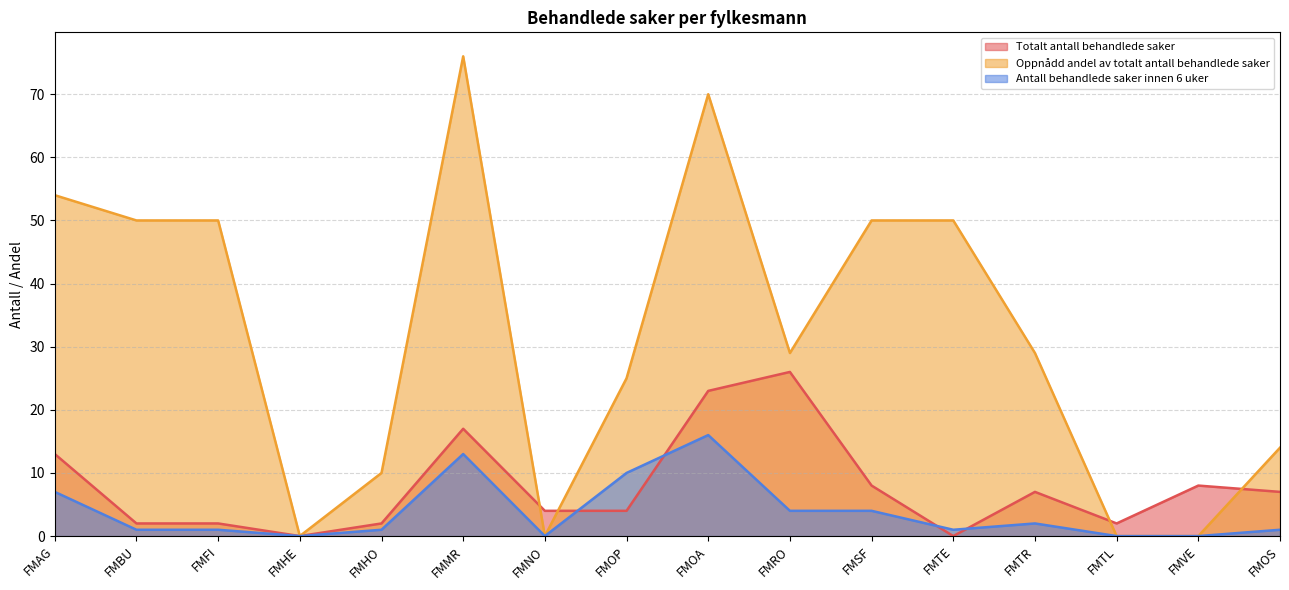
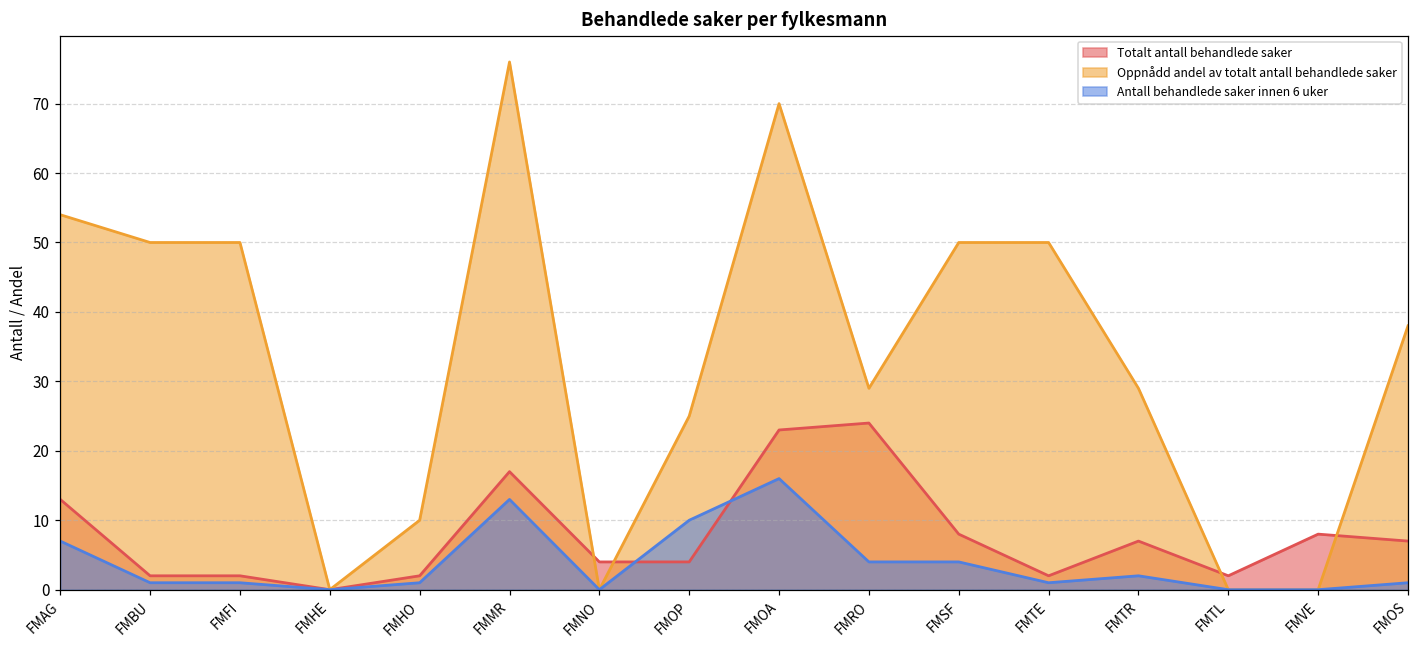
Totalt antall behandlede saker, FMRO: 26 -> 24
Totalt antall behandlede saker, FMTE: 0 -> 2
Oppnådd andel av totalt antall behandlede saker, FMOS: 14 -> 38
